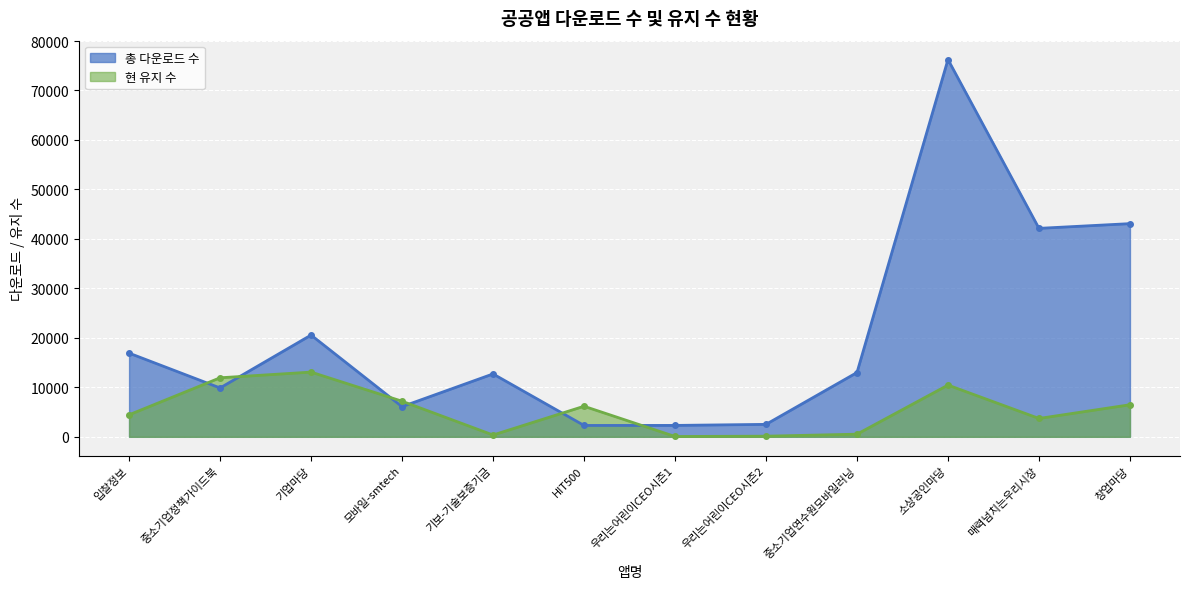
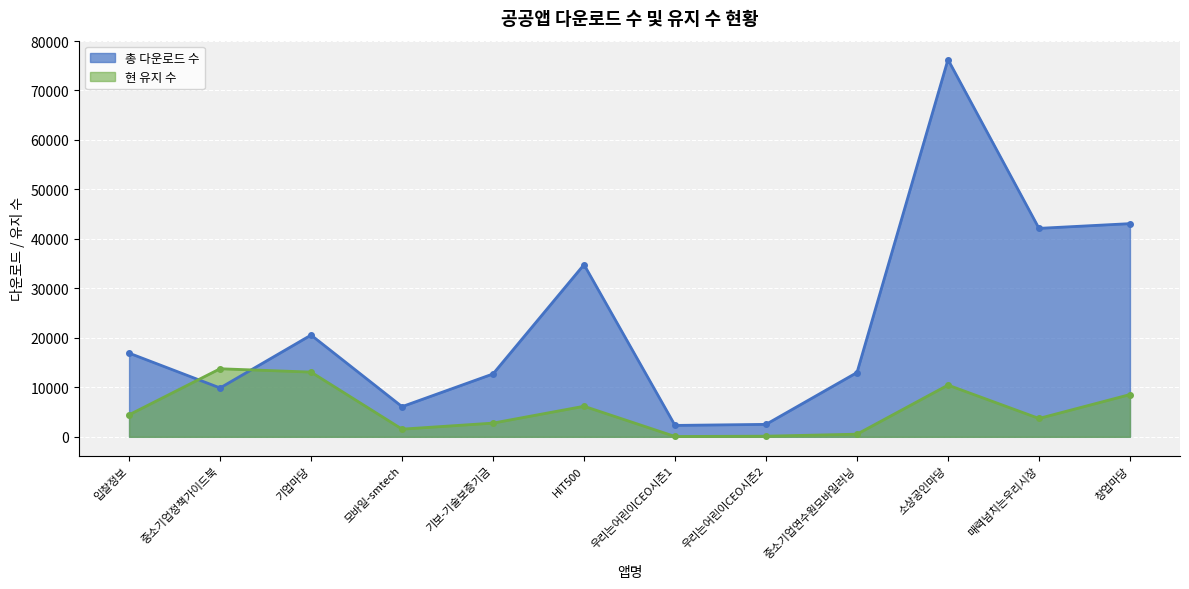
현 유지 수, 중소기업정책가이드북: 12000 -> 14000
현 유지 수, 모바일-smtech: 7000 -> 2000
현 유지 수, 기보-기술보증기금: 0 -> 3000
총 다운로드 수, HIT500: 2000 -> 35000
현 유지 수, 창업마당: 6000 -> 9000
